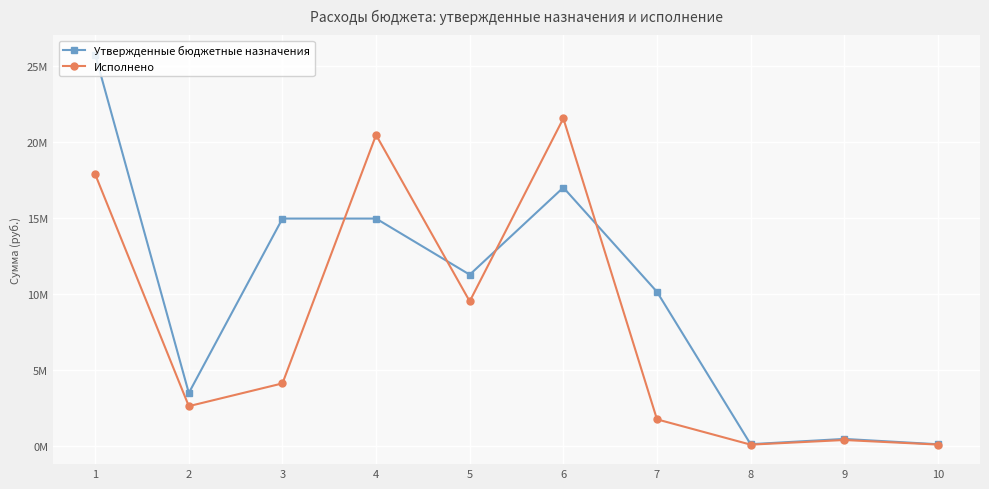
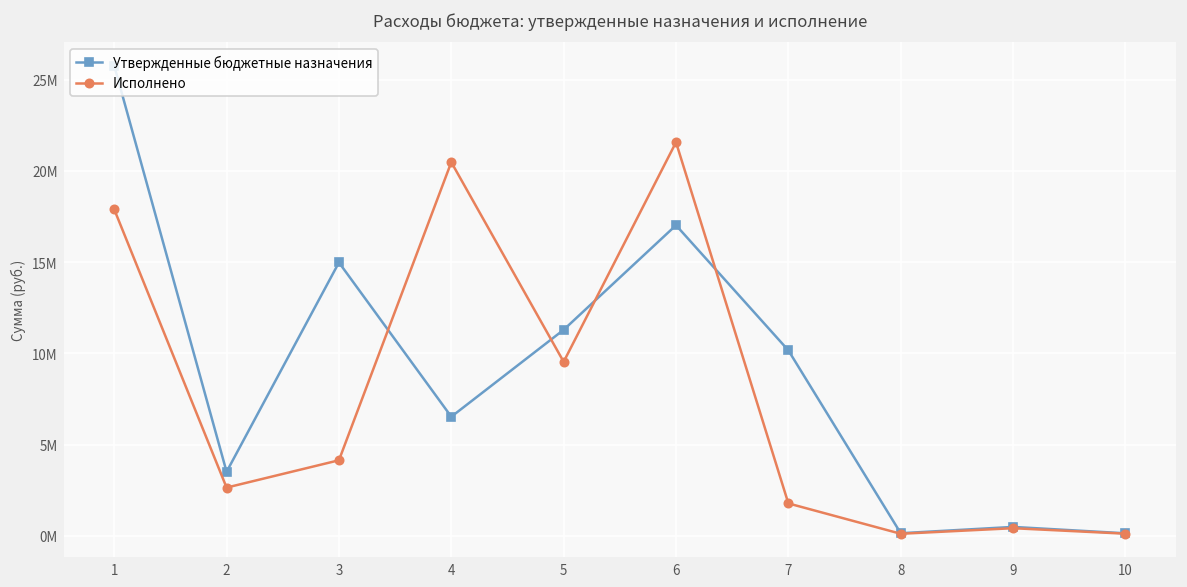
Утвержденные бюджетные назначения, 4: 15000000 -> 6500000
